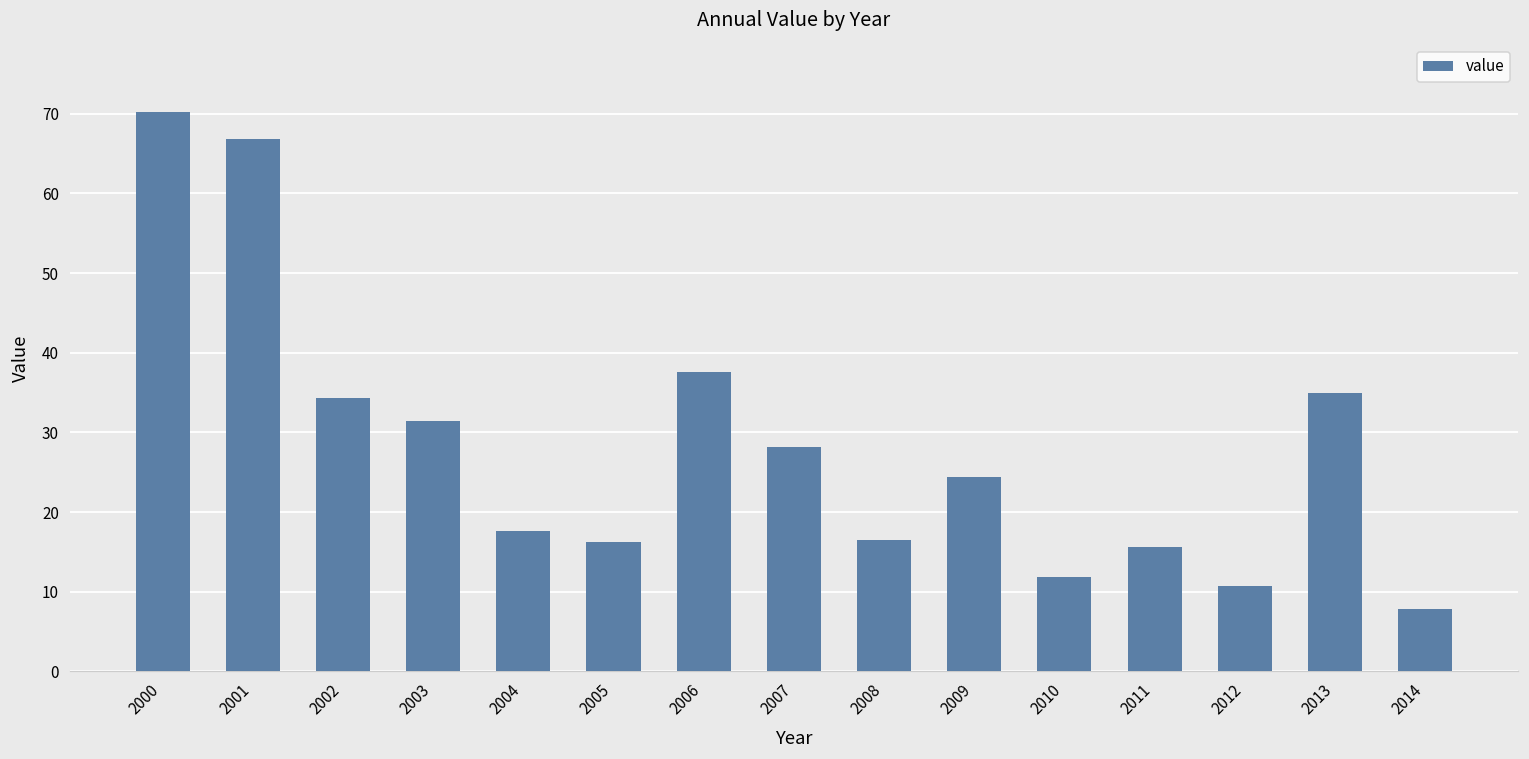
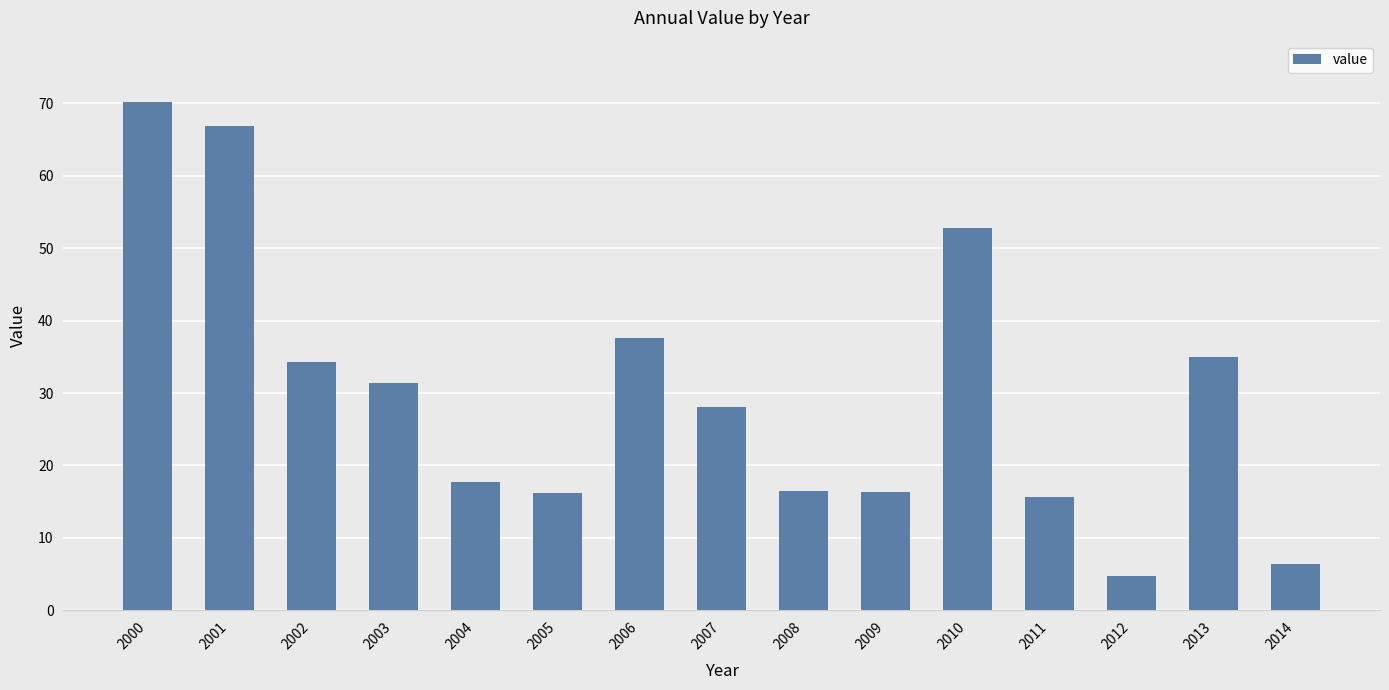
2009: 24 -> 16
2010: 12 -> 53
2012: 11 -> 5
2014: 8 -> 6
